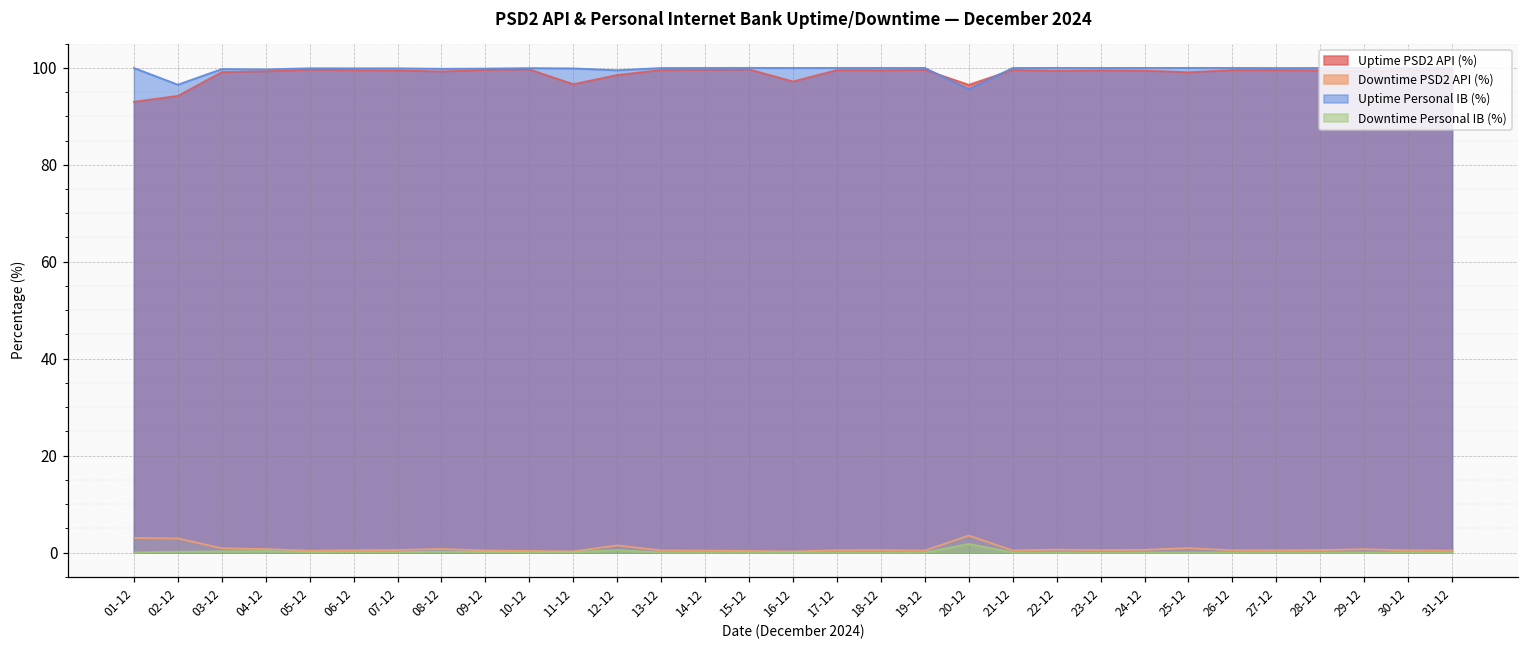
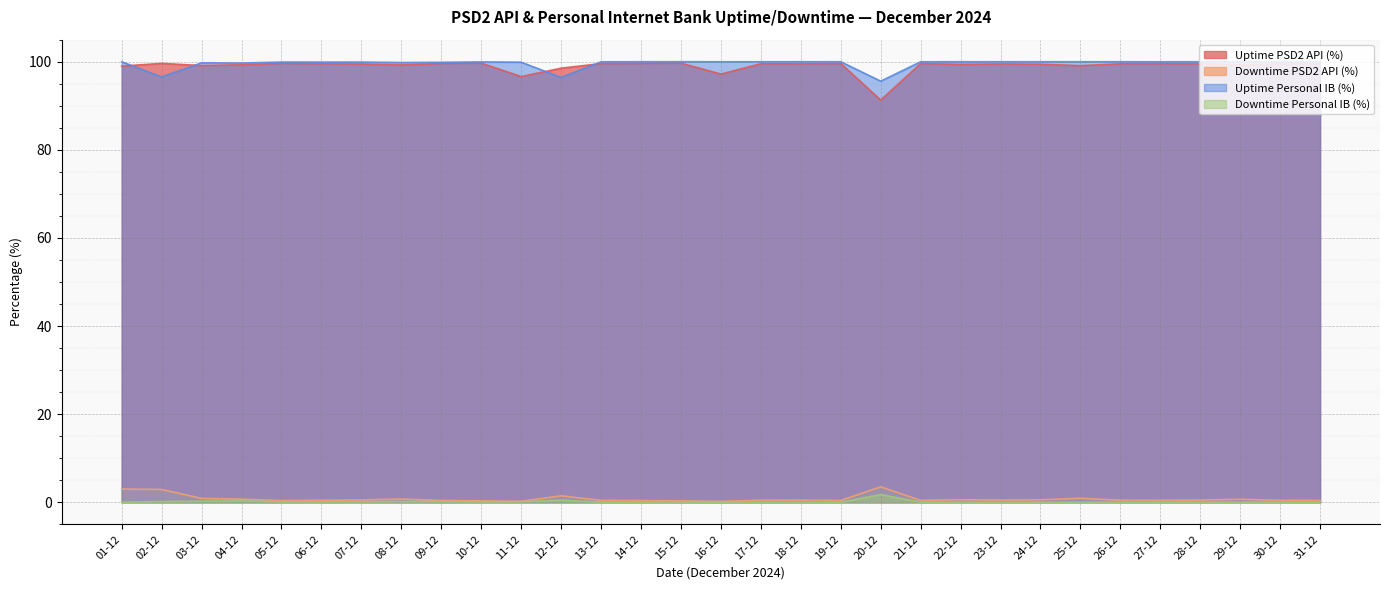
Uptime PSD2 API (%), 01-12: 93 -> 99
Uptime PSD2 API (%), 02-12: 94 -> 100
Uptime Personal IB (%), 12-12: 100 -> 96
Uptime PSD2 API (%), 20-12: 97 -> 91
